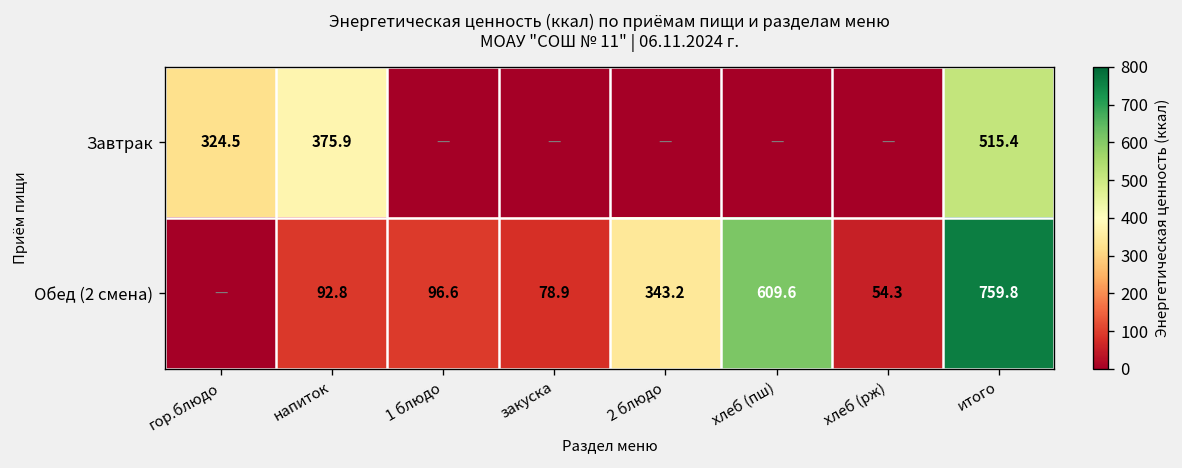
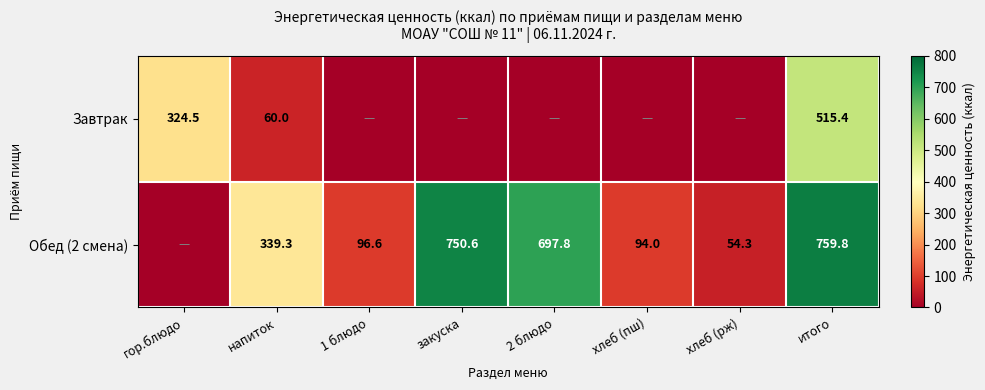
Завтрак, напиток: 375.9 -> 60.0
Обед (2 смена), напиток: 92.8 -> 339.3
Обед (2 смена), закуска: 78.9 -> 750.6
Обед (2 смена), 2 блюдо: 343.2 -> 697.8
Обед (2 смена), хлеб (пш): 609.6 -> 94.0
